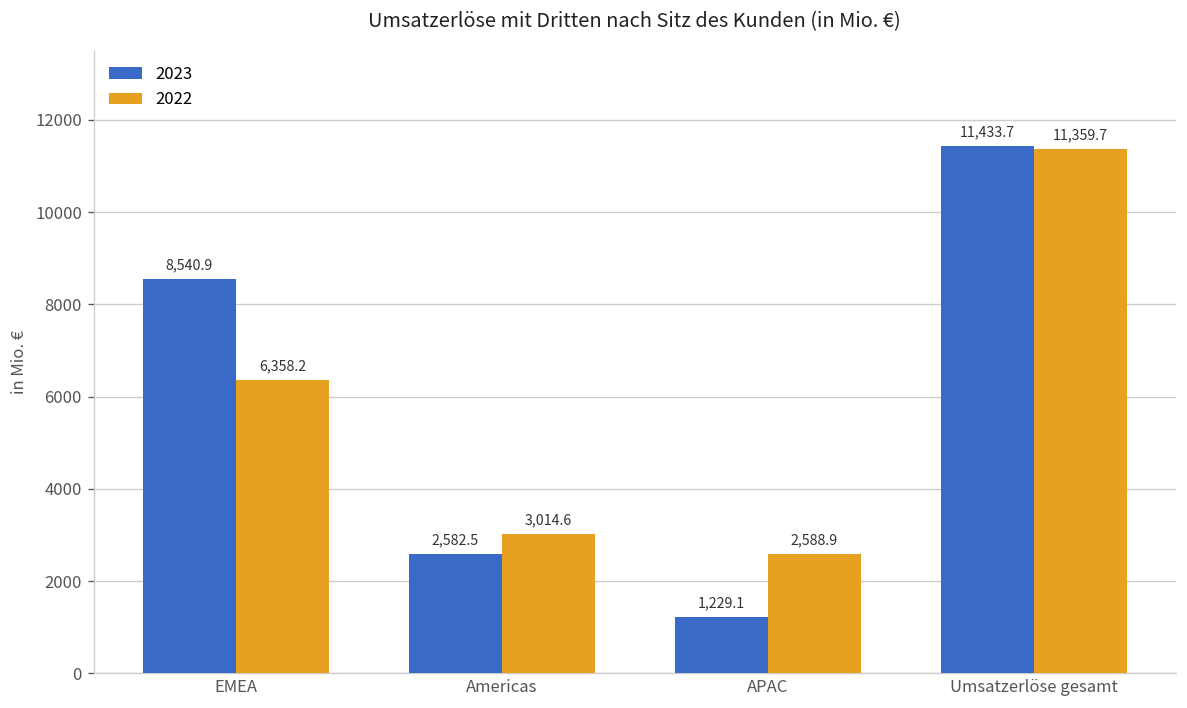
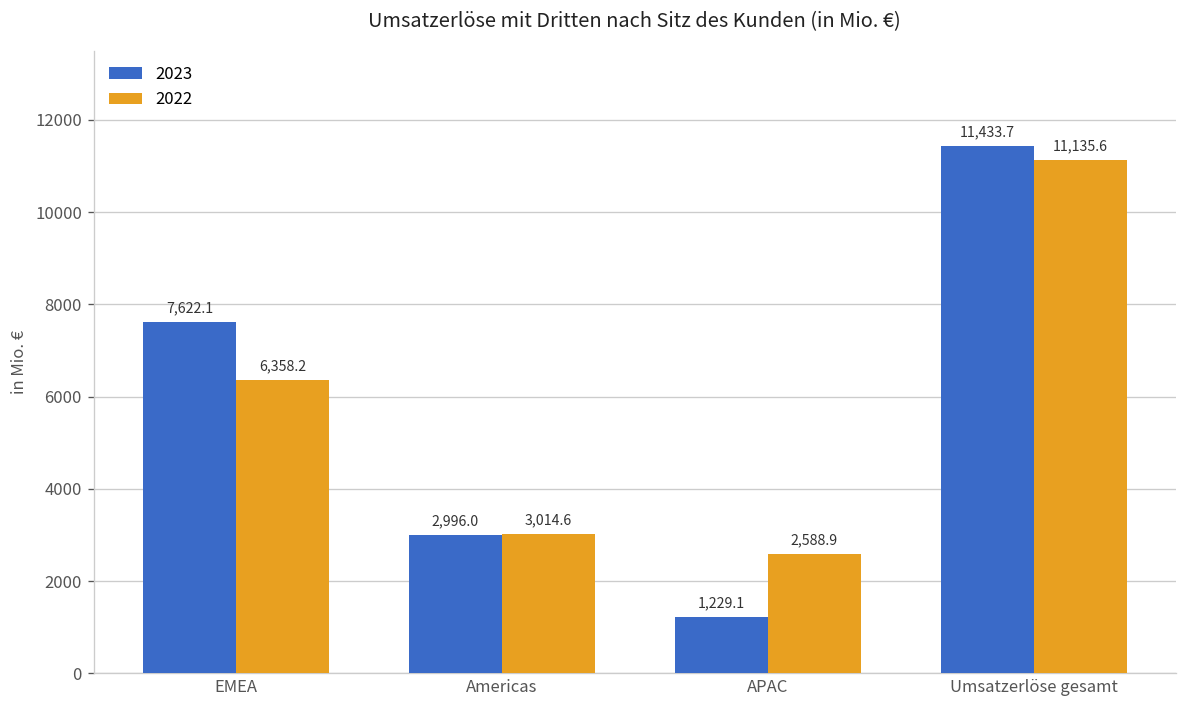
2023, EMEA: 8,540.9 -> 7,622.1
2023, Americas: 2,582.5 -> 2,996.0
2022, Umsatzerlöse gesamt: 11,359.7 -> 11,135.6
